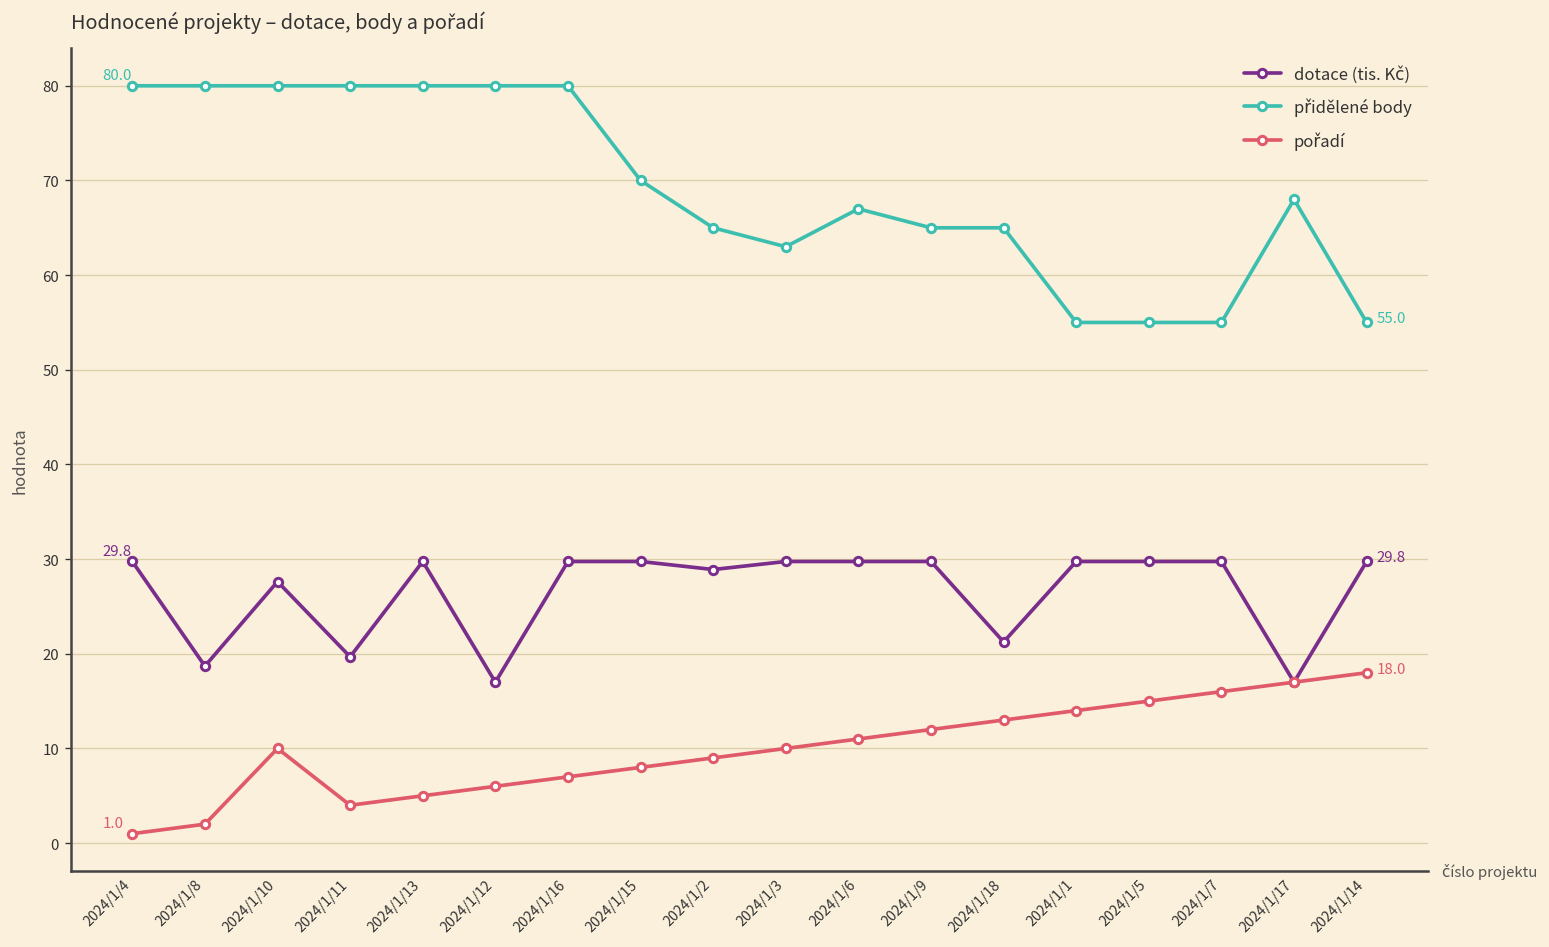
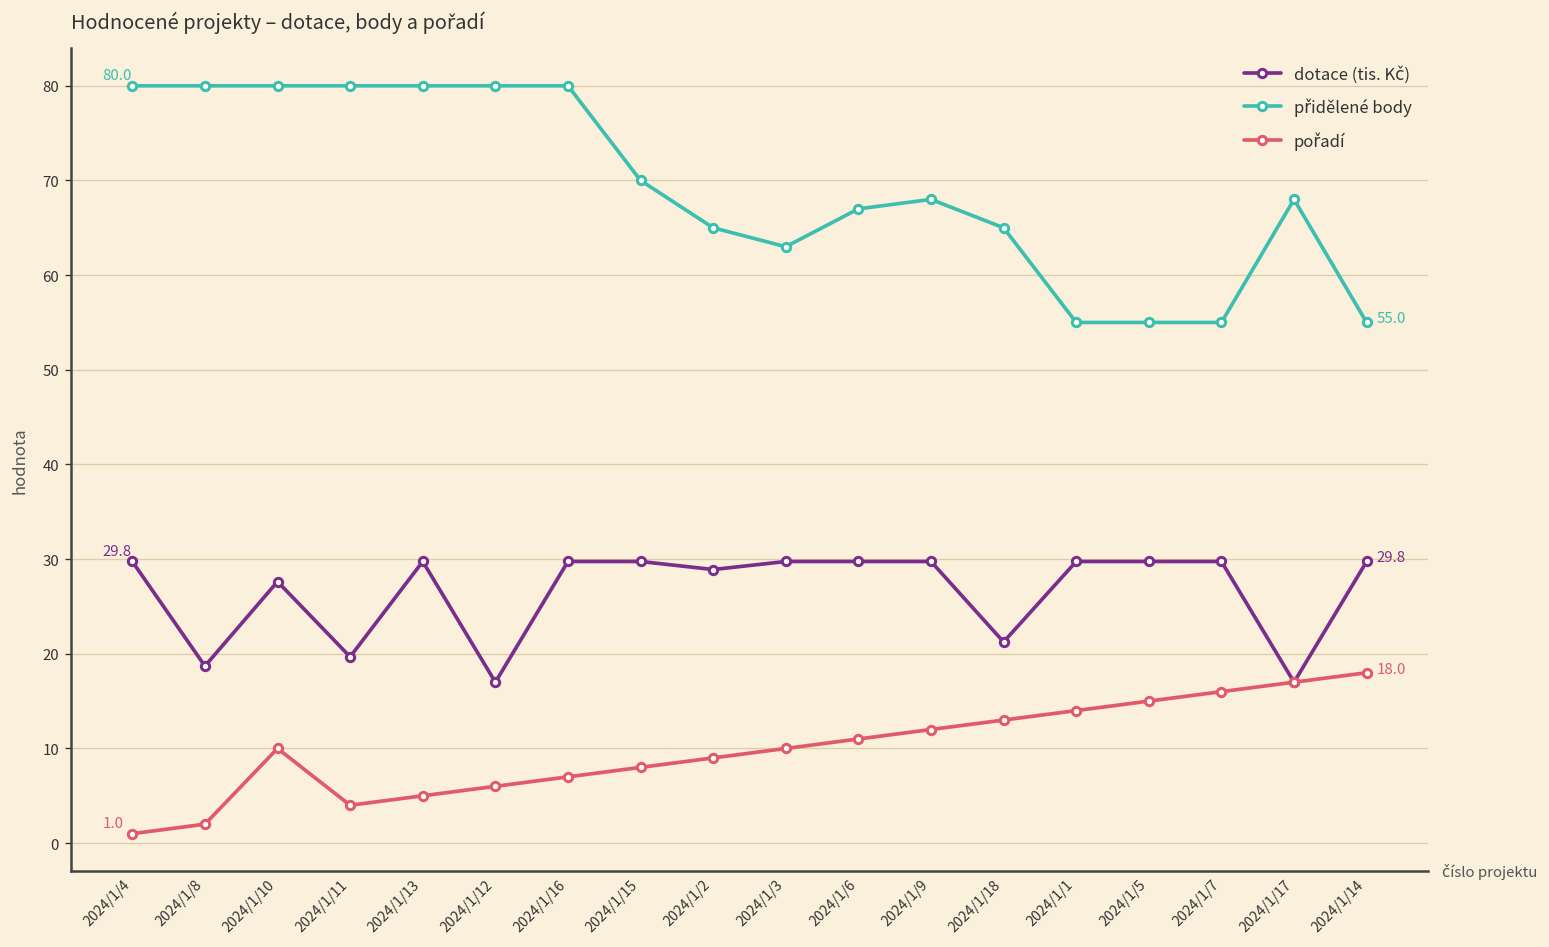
přidělené body, 2024/1/9: 65 -> 68
